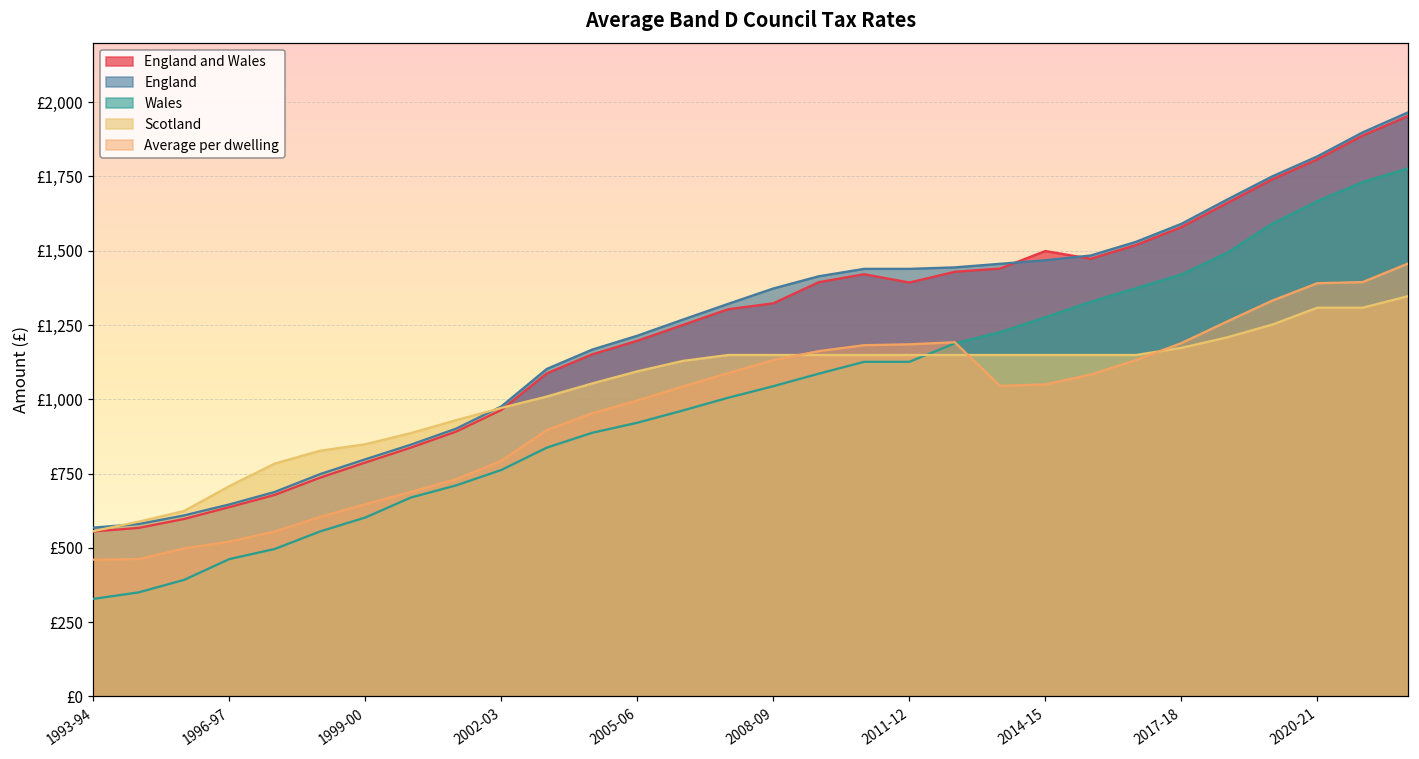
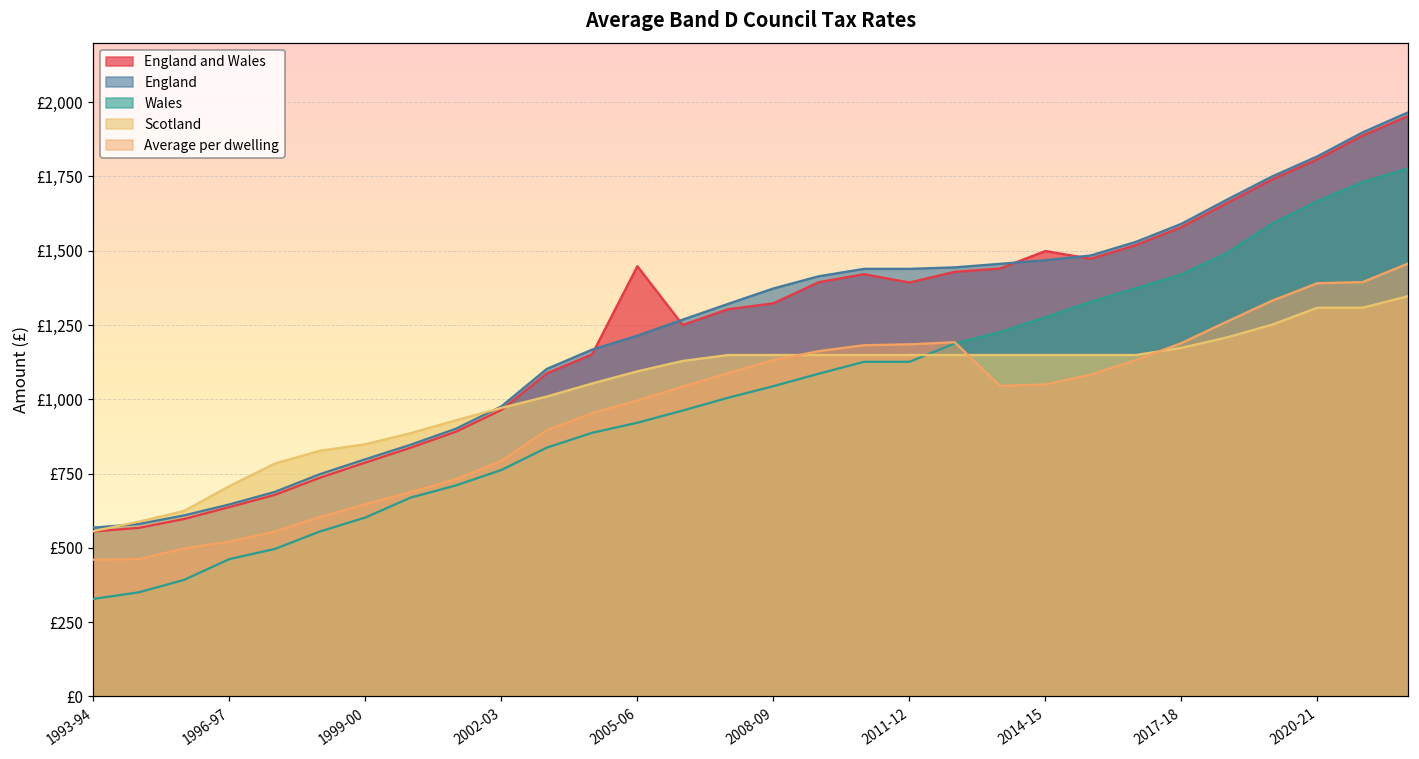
England and Wales, 2005-06: £1,200 -> £1,450
